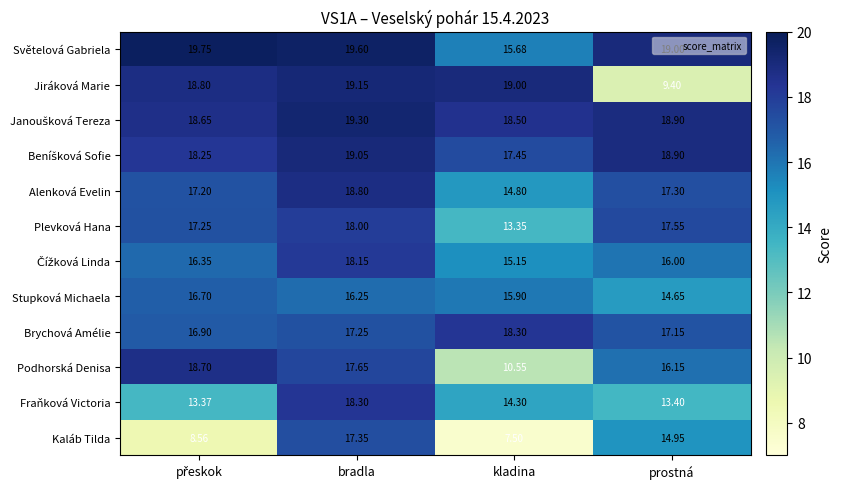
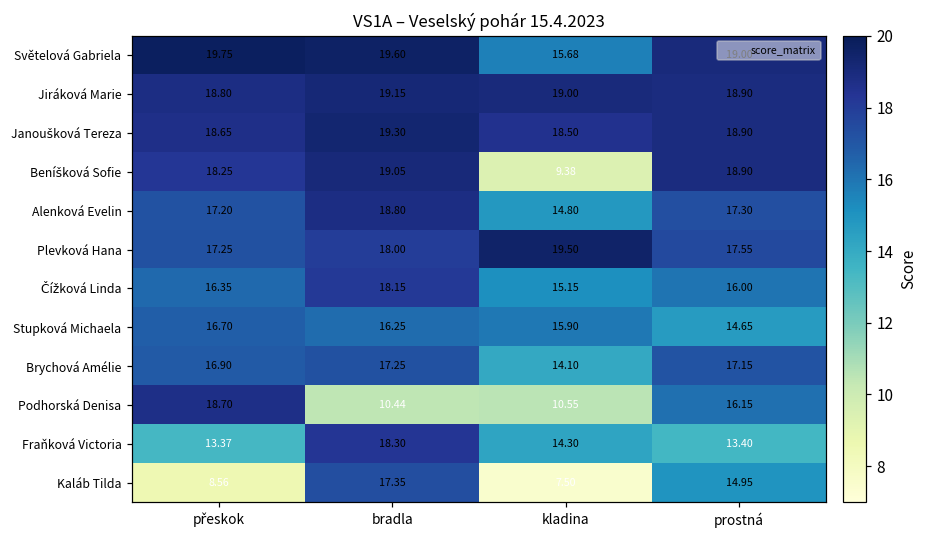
Jiráková Marie, prostná: 9.40 -> 18.90
Beníšková Sofie, kladina: 17.45 -> 9.38
Plevková Hana, kladina: 13.35 -> 19.50
Brychová Amélie, kladina: 18.30 -> 14.10
Podhorská Denisa, bradla: 17.65 -> 10.44
